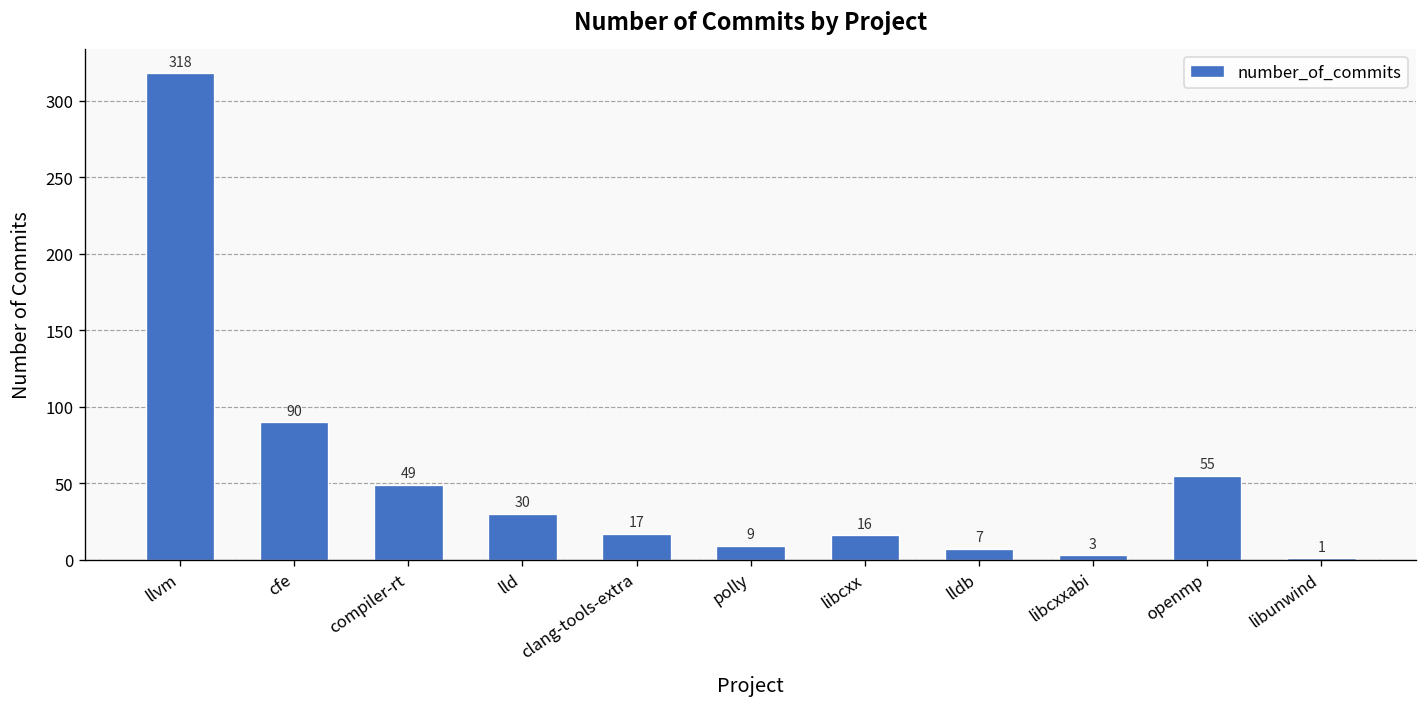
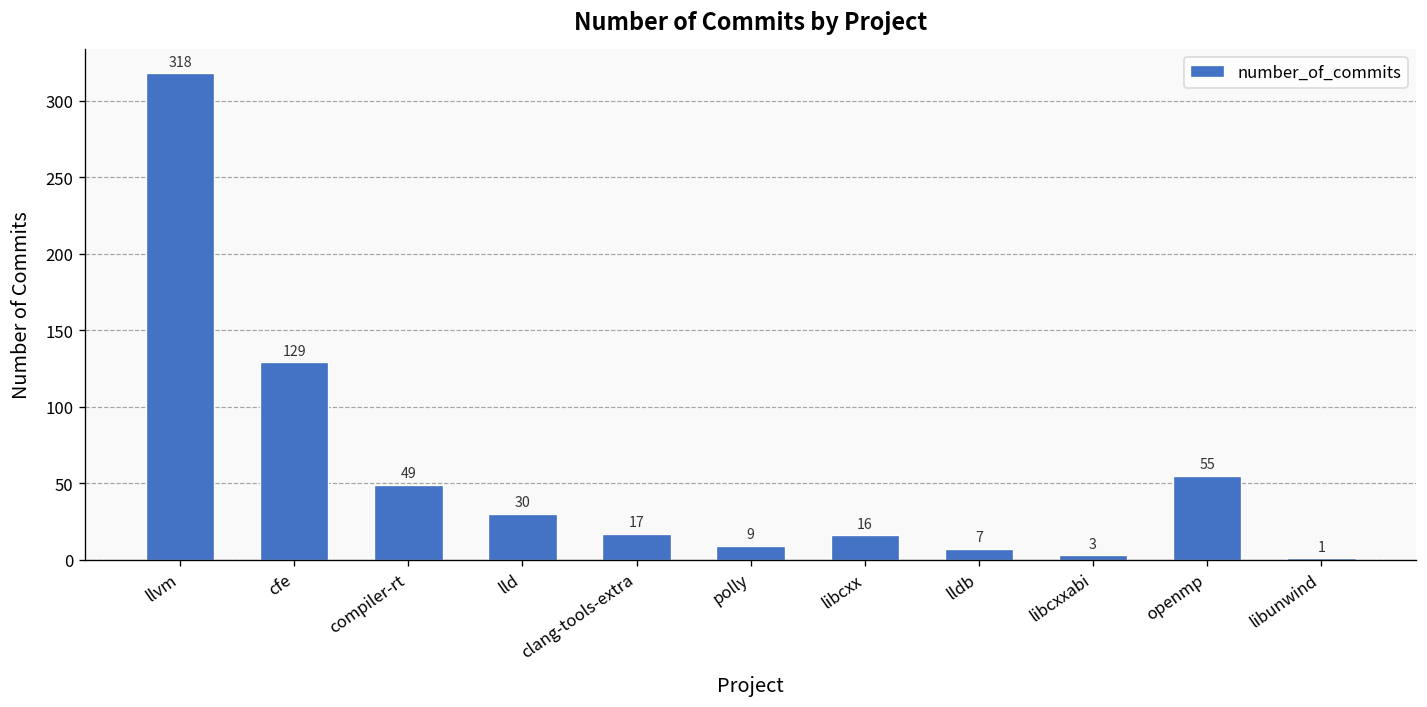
cfe: 90 -> 129
